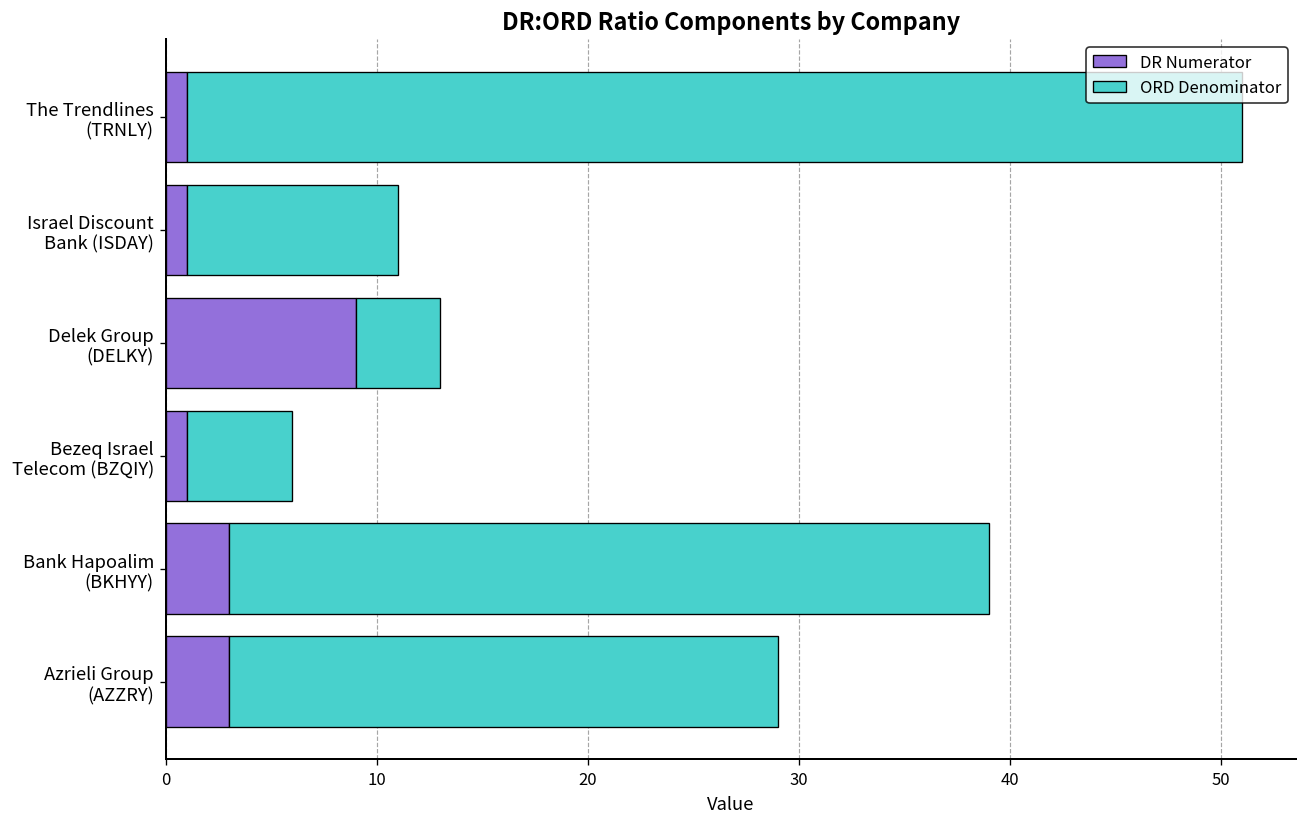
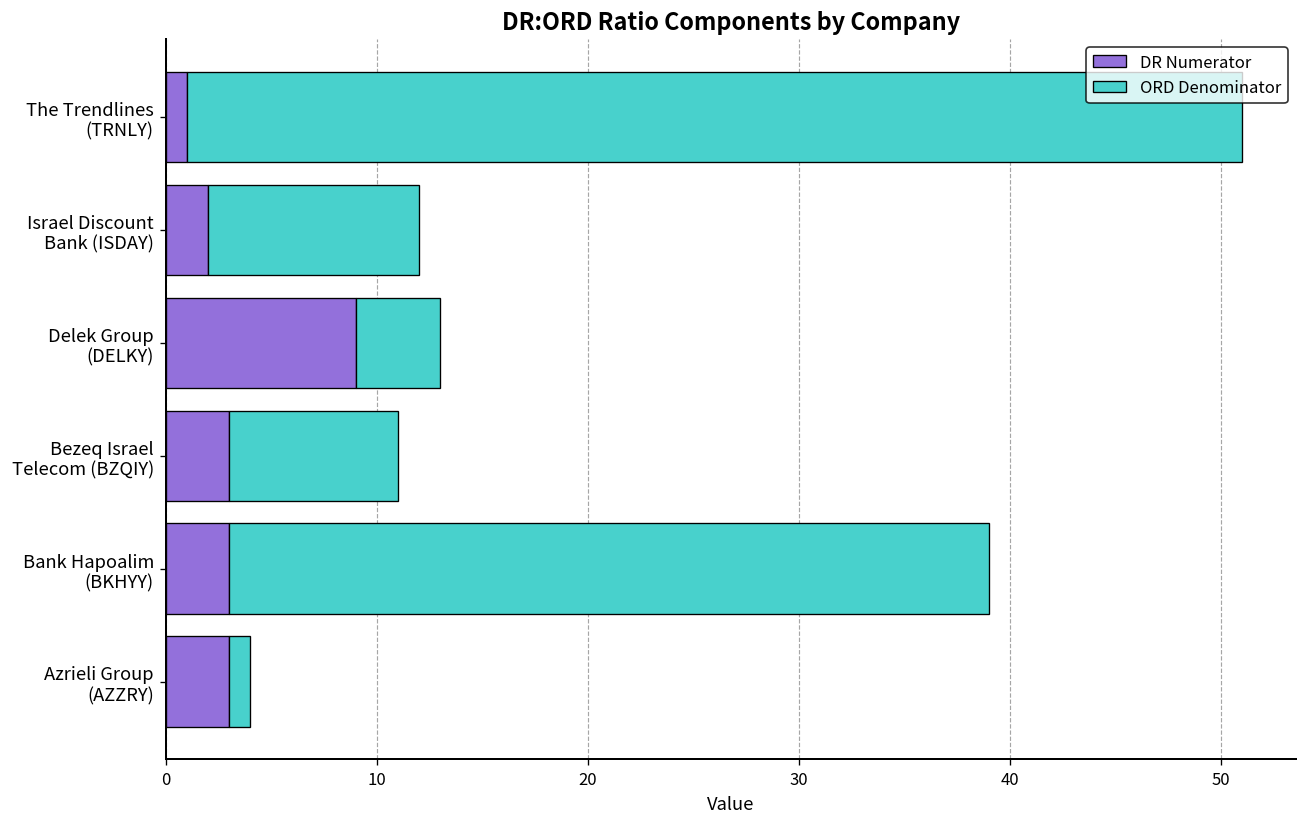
DR Numerator, Israel Discount Bank (ISDAY): 1 -> 2
DR Numerator, Bezeq Israel Telecom (BZQIY): 1 -> 3
ORD Denominator, Bezeq Israel Telecom (BZQIY): 5 -> 8
ORD Denominator, Azrieli Group (AZZRY): 26 -> 1
